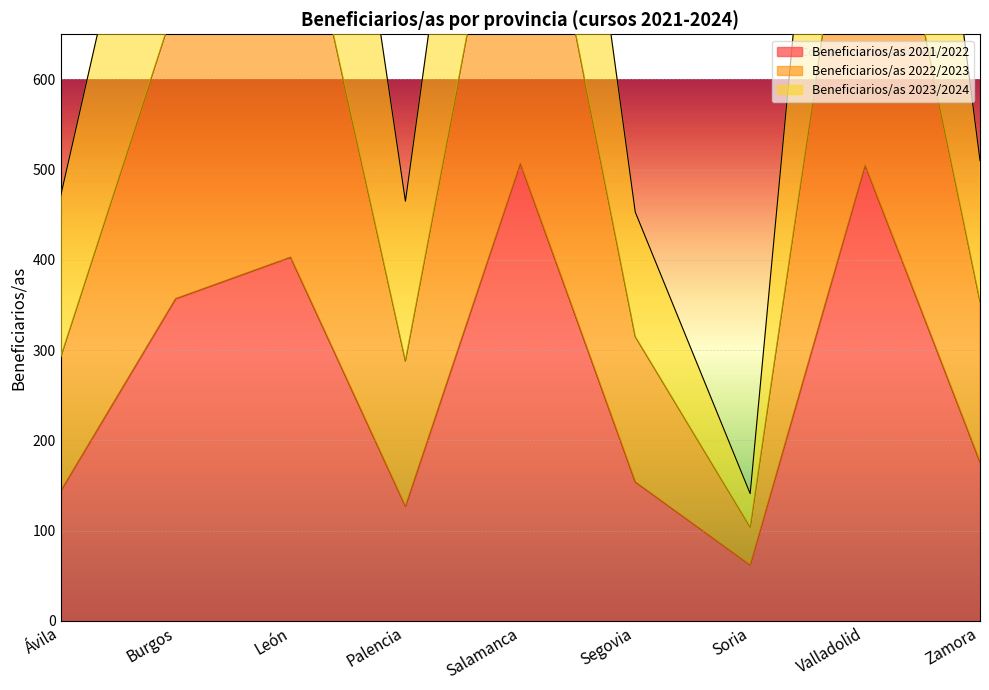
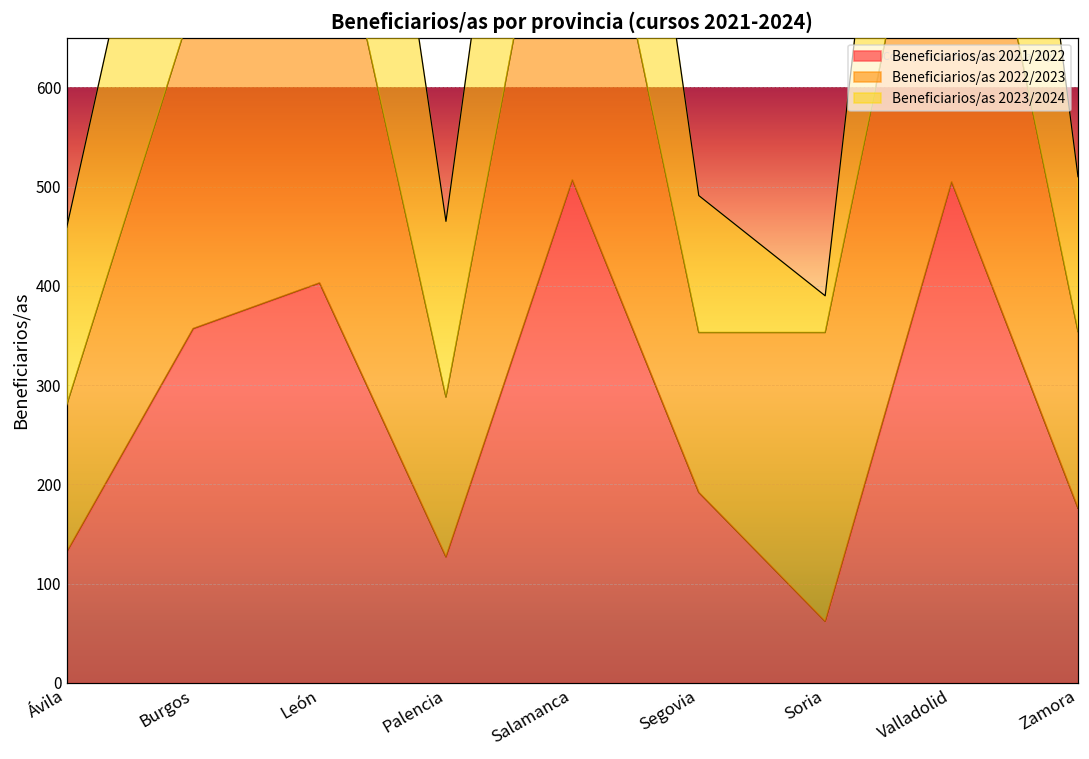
Beneficiarios/as 2021/2022, Ávila: 140 -> 130
Beneficiarios/as 2021/2022, Segovia: 150 -> 190
Beneficiarios/as 2022/2023, Soria: 40 -> 290
